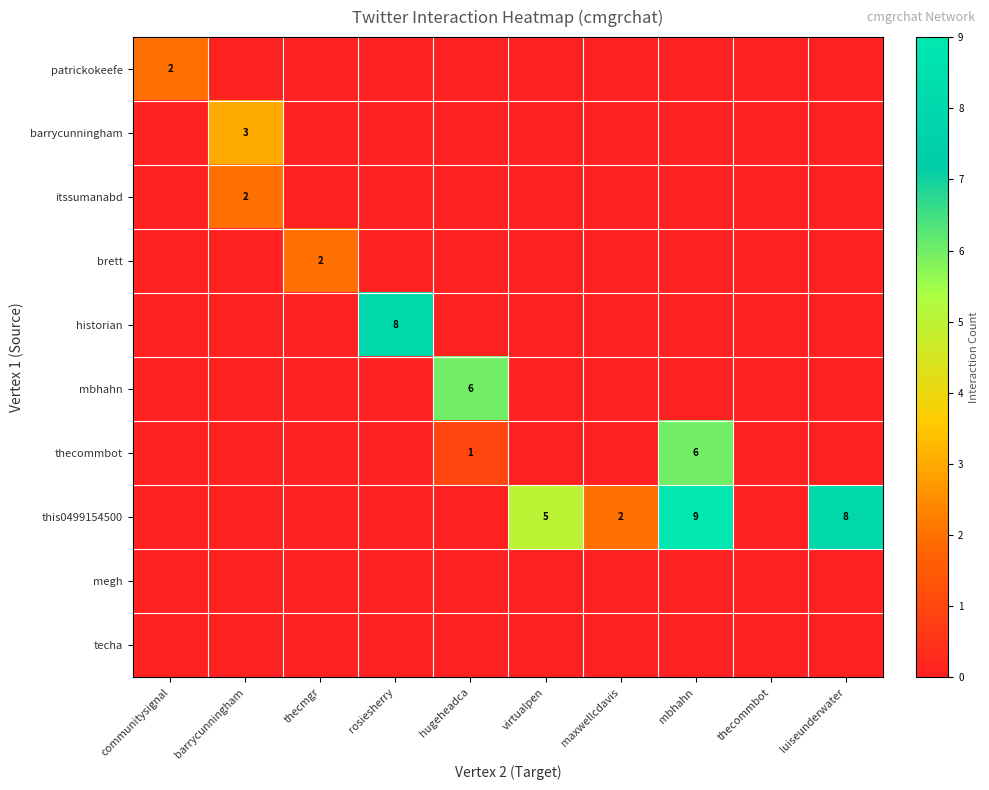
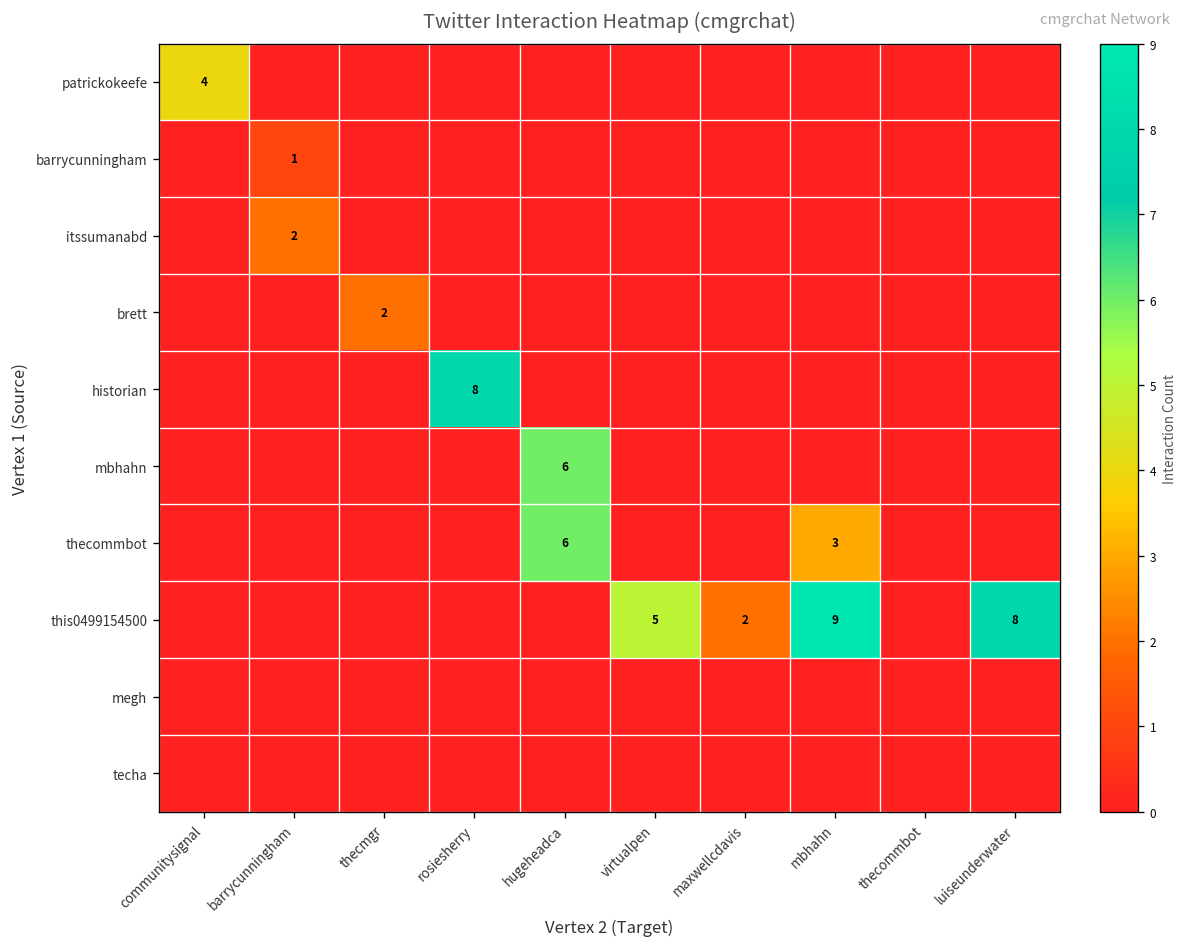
patrickokeefe, communitysignal: 2 -> 4
barrycunningham, barrycunningham: 3 -> 1
thecommbot, hugeheadca: 1 -> 6
thecommbot, mbhahn: 6 -> 3
